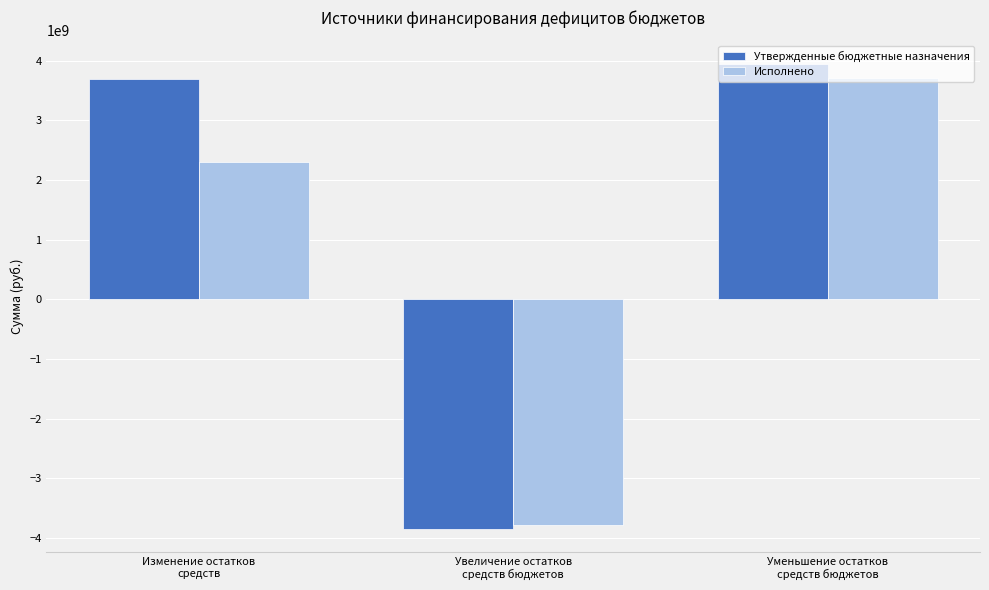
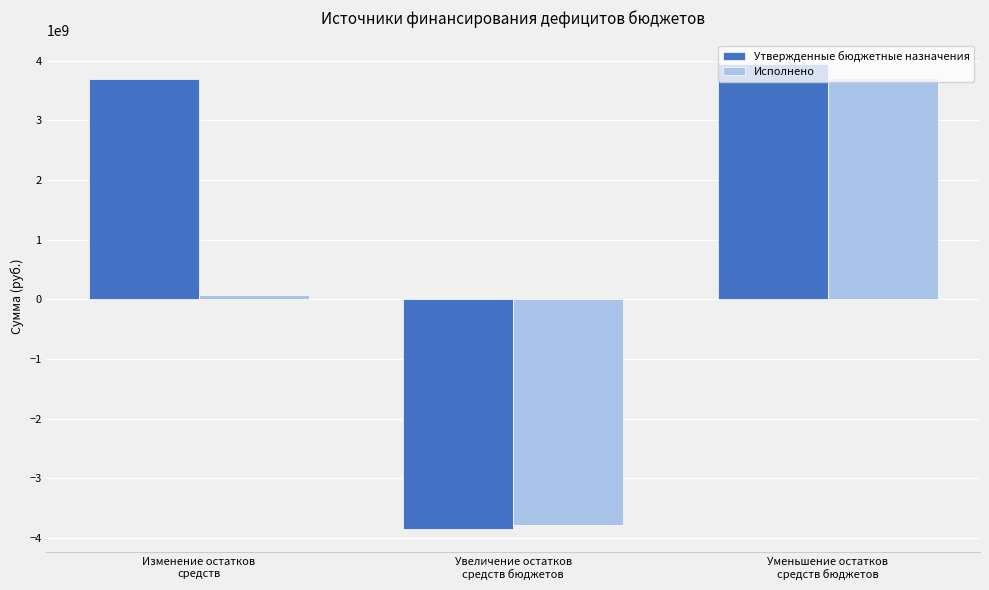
Исполнено, Изменение остатков средств: 2300000000 -> 100000000
